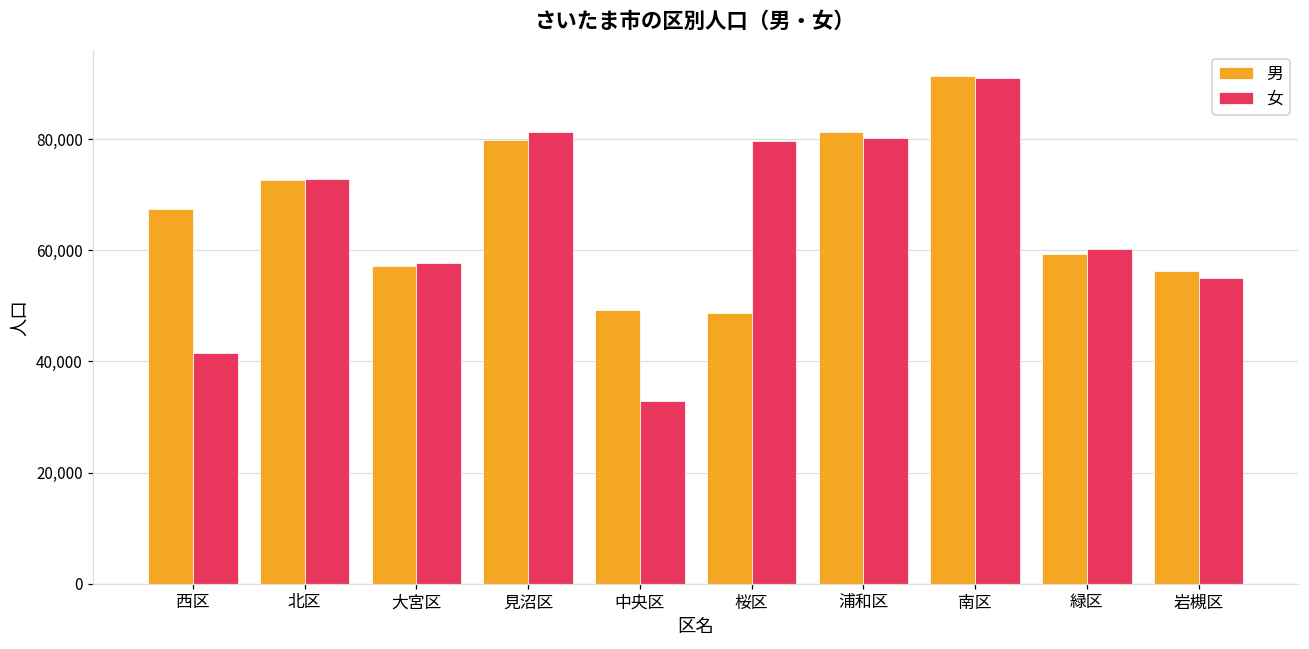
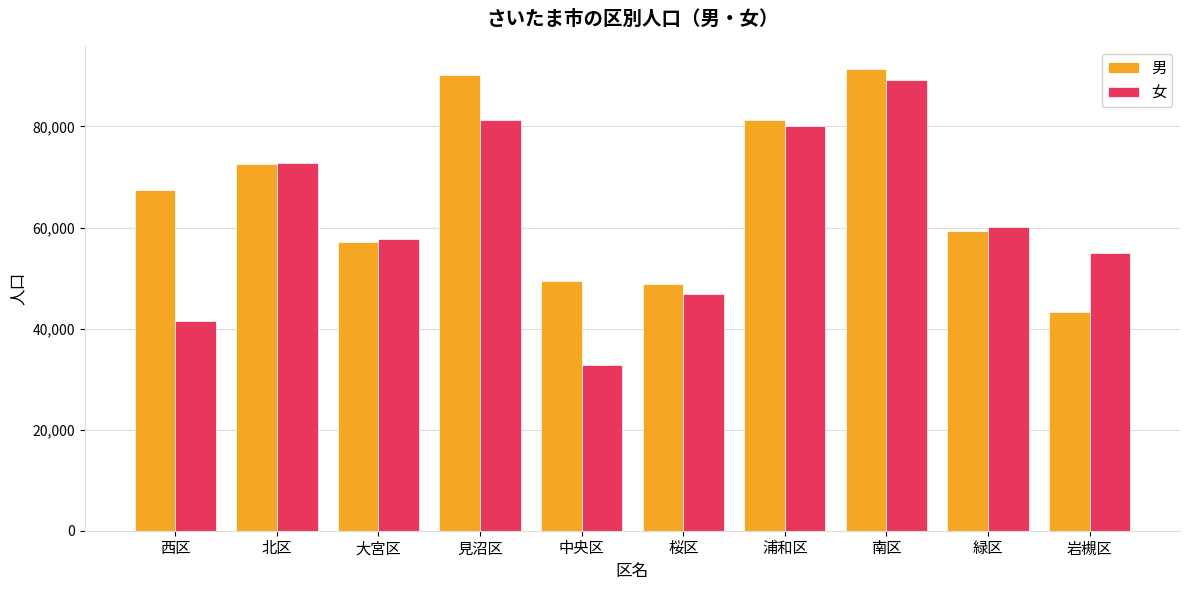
男, 見沼区: 80,000 -> 90,000
女, 桜区: 80,000 -> 47,000
女, 南区: 91,000 -> 89,000
男, 岩槻区: 56,000 -> 43,000
